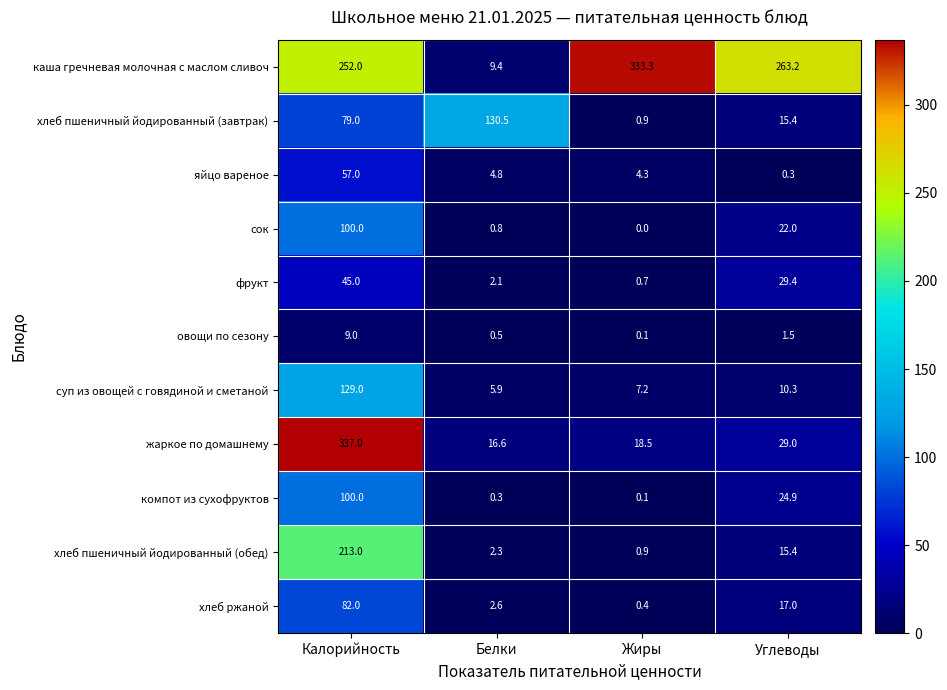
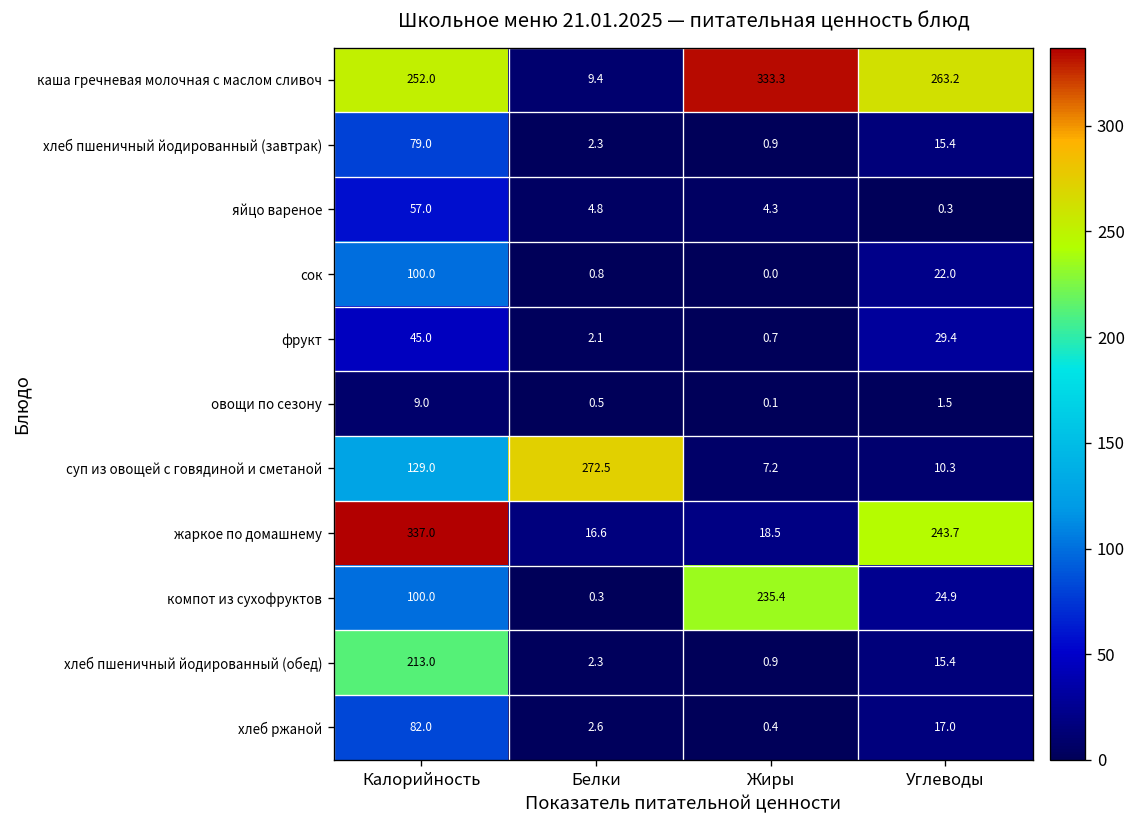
хлеб пшеничный йодированный (завтрак), Белки: 130.5 -> 2.3
суп из овощей с говядиной и сметаной, Белки: 5.9 -> 272.5
жаркое по домашнему, Углеводы: 29.0 -> 243.7
компот из сухофруктов, Жиры: 0.1 -> 235.4
